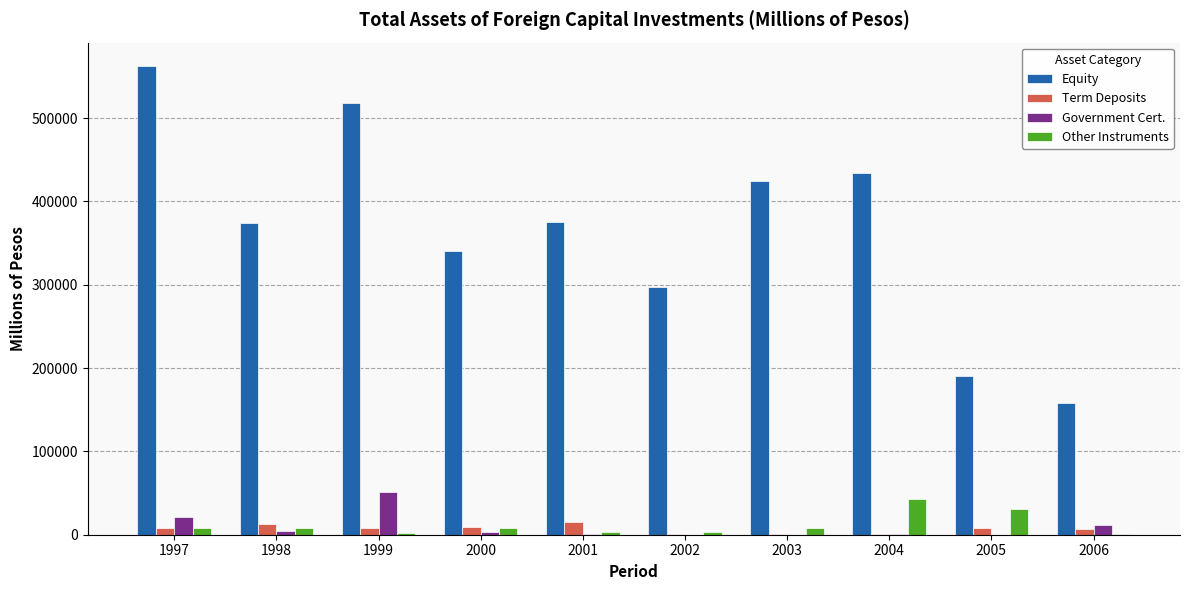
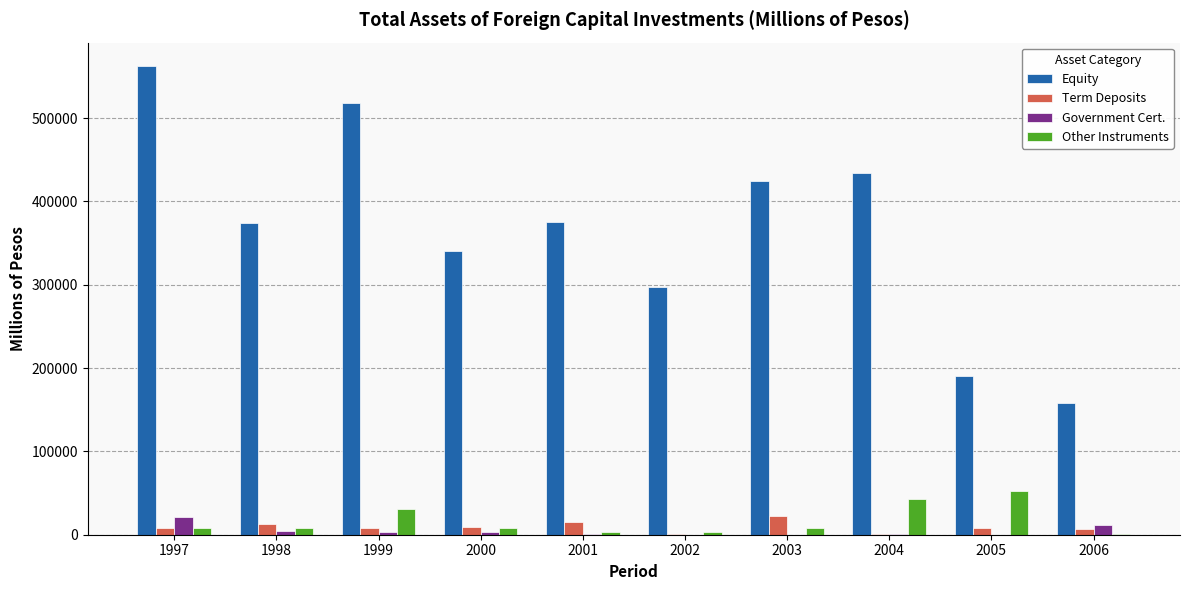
Government Cert., 1999: 50000 -> 0
Other Instruments, 1999: 0 -> 30000
Term Deposits, 2003: 0 -> 20000
Other Instruments, 2005: 30000 -> 50000
